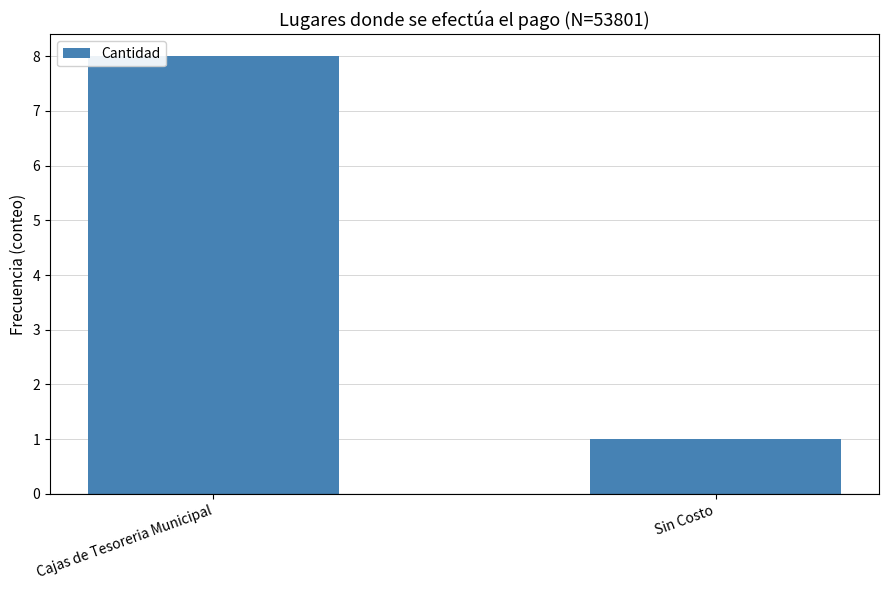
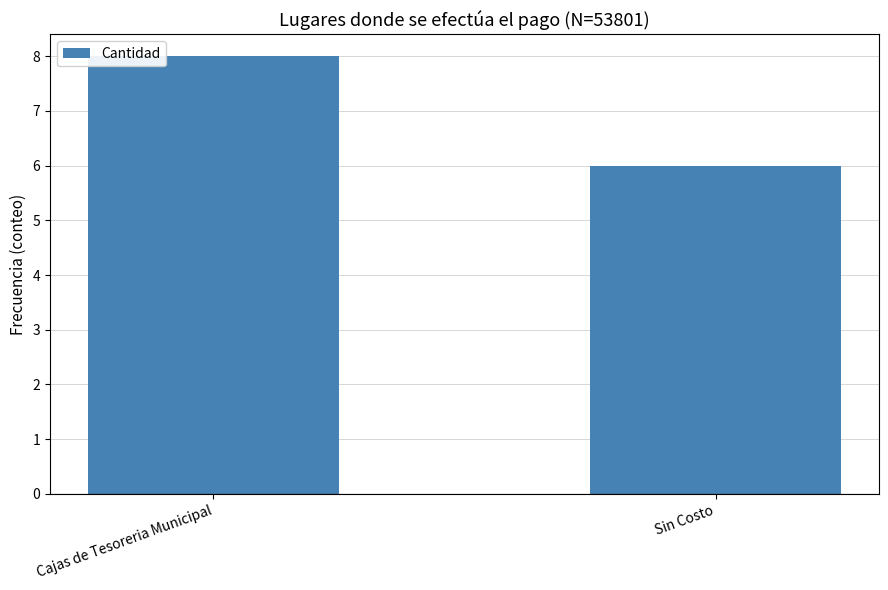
Sin Costo: 1 -> 6
